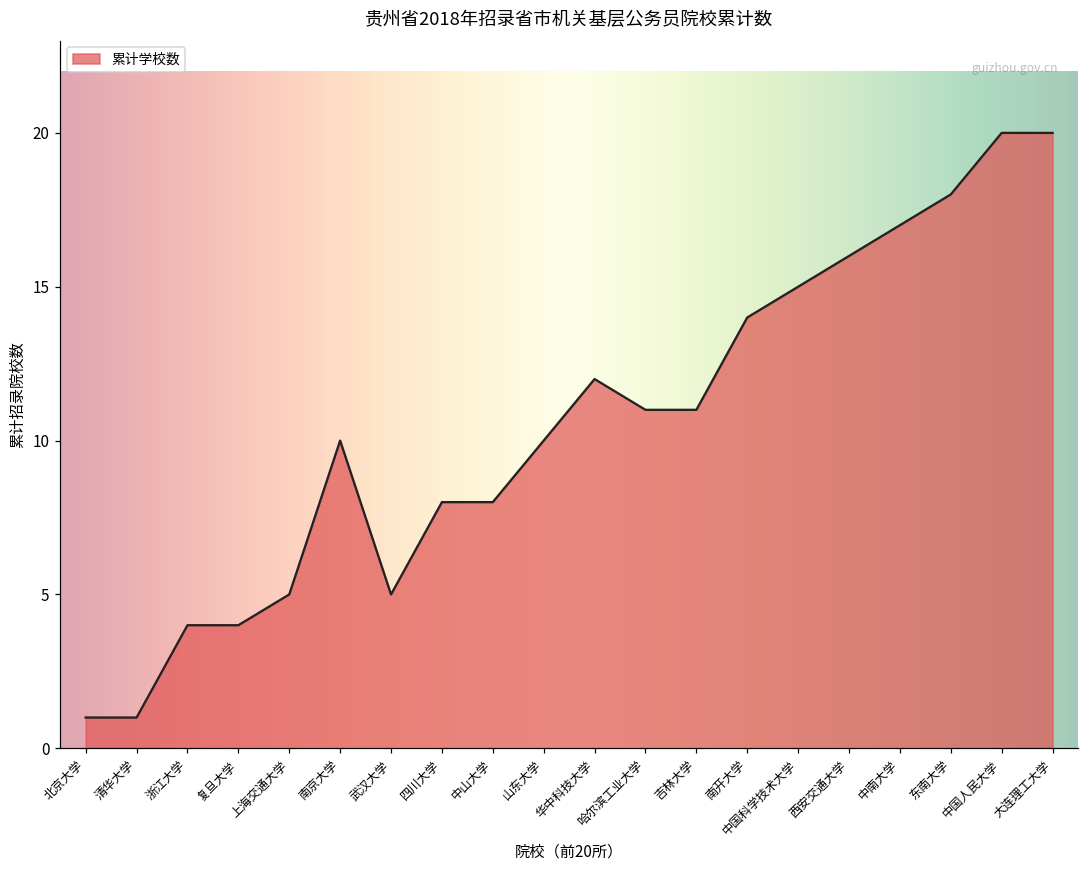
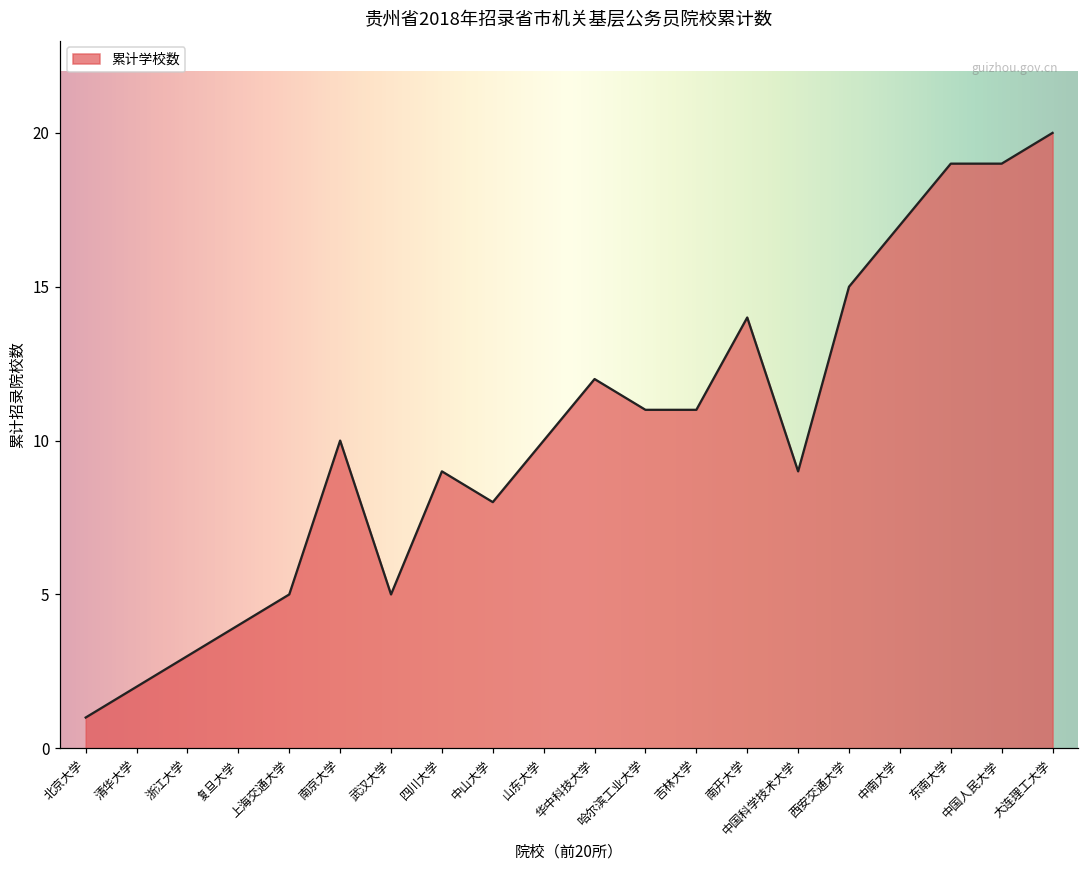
清华大学: 1 -> 2
浙江大学: 4 -> 3
四川大学: 8 -> 9
中国科学技术大学: 15 -> 9
西安交通大学: 16 -> 15
东南大学: 18 -> 19
中国人民大学: 20 -> 19
